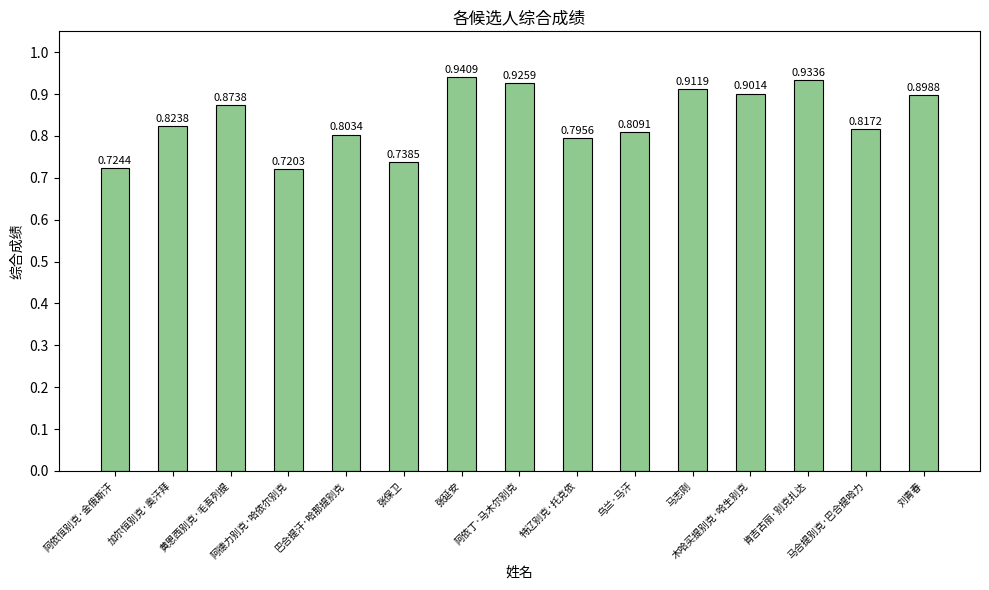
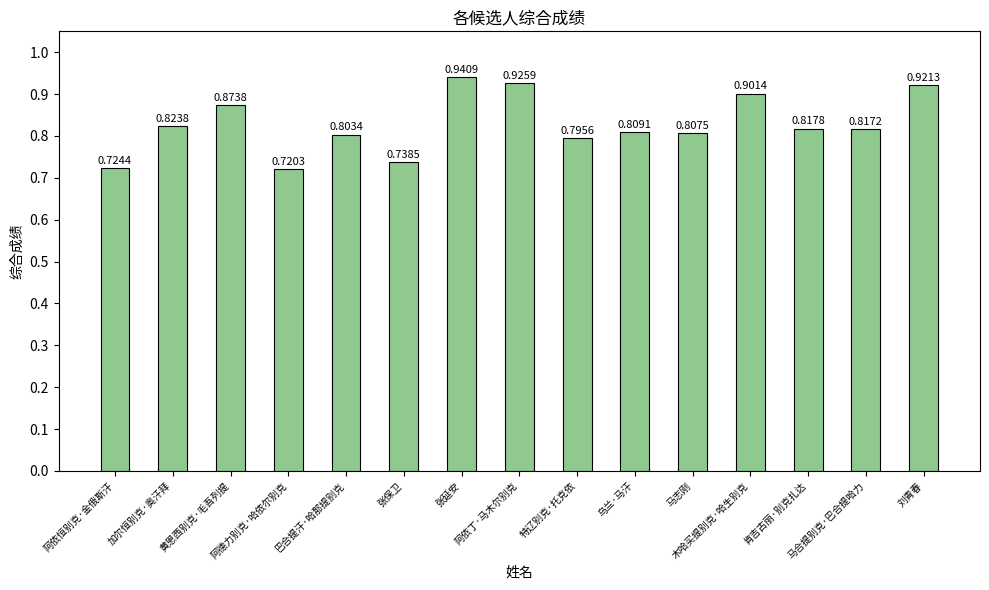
马志刚: 0.9119 -> 0.8075
肯吉古丽·别克扎达: 0.9336 -> 0.8178
刘青春: 0.8988 -> 0.9213
